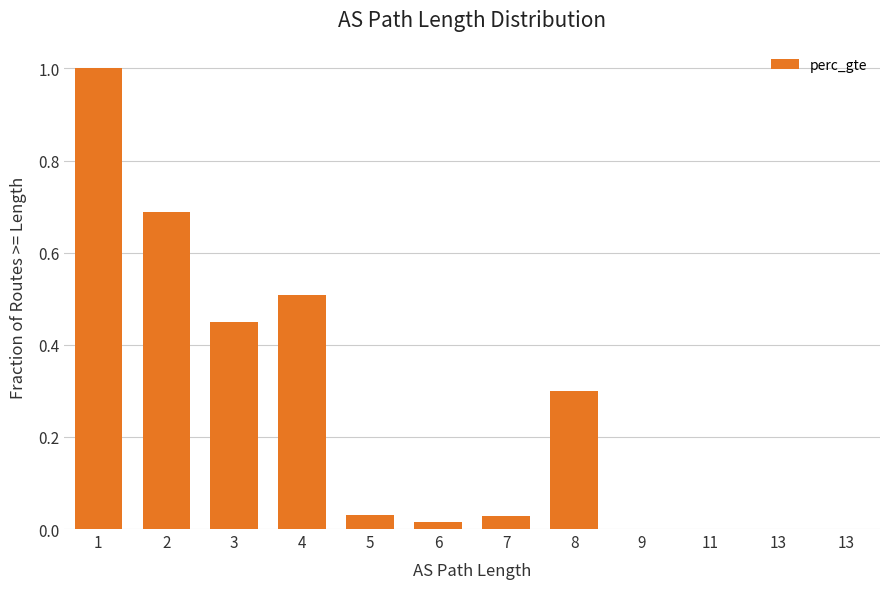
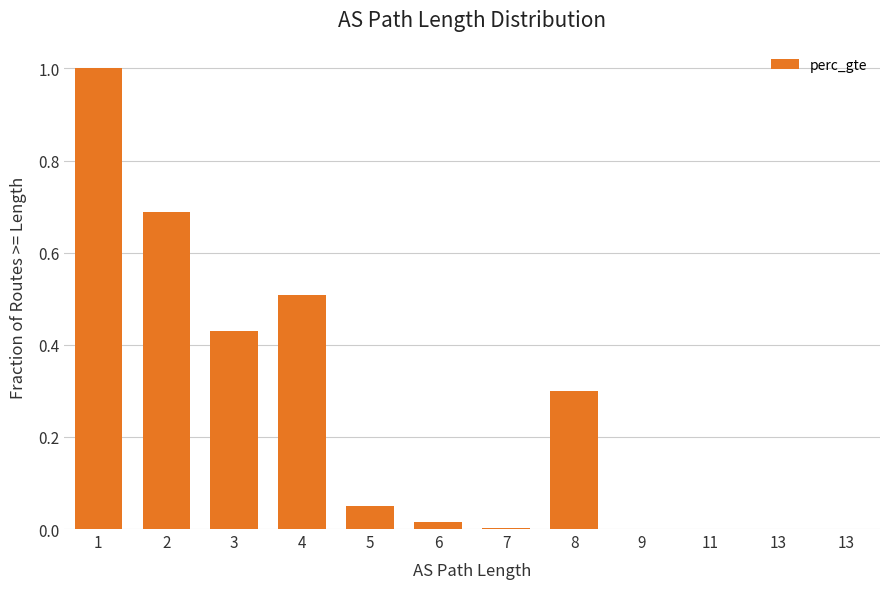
3: 0.45 -> 0.43
5: 0.03 -> 0.05
7: 0.03 -> 0.00
